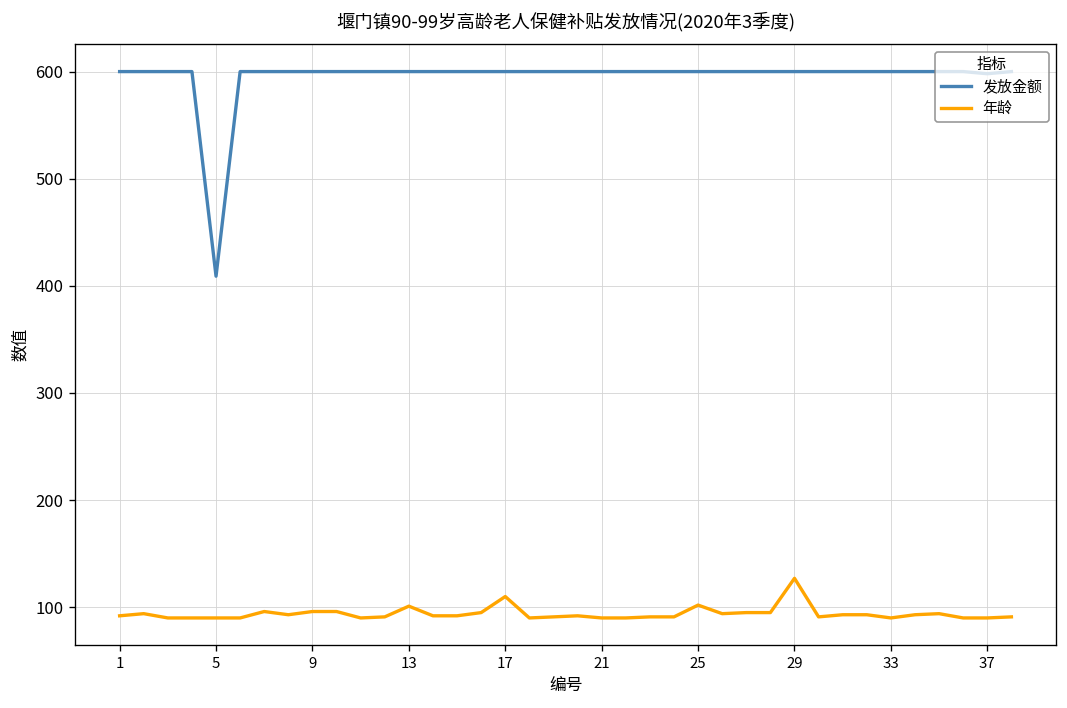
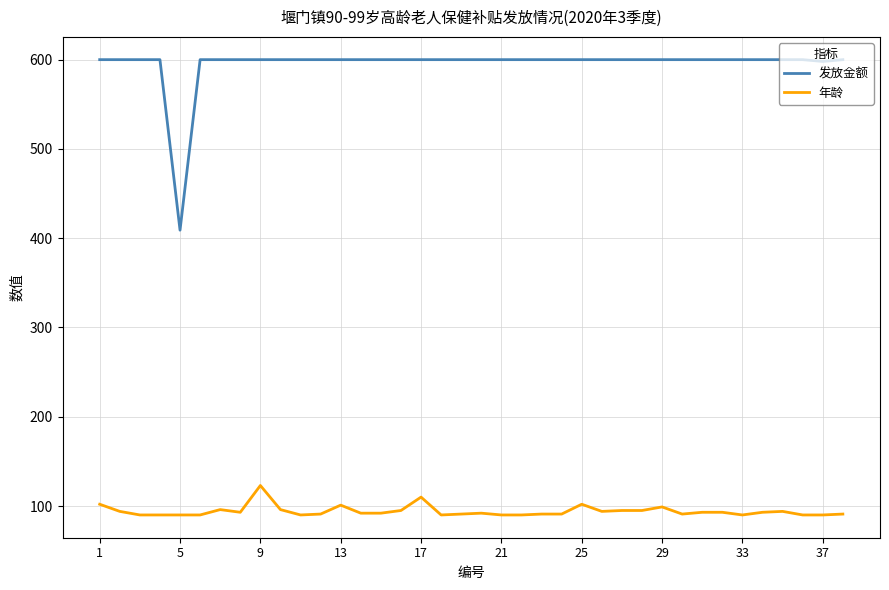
年龄, 1: 90 -> 100
年龄, 9: 100 -> 120
年龄, 29: 130 -> 100
